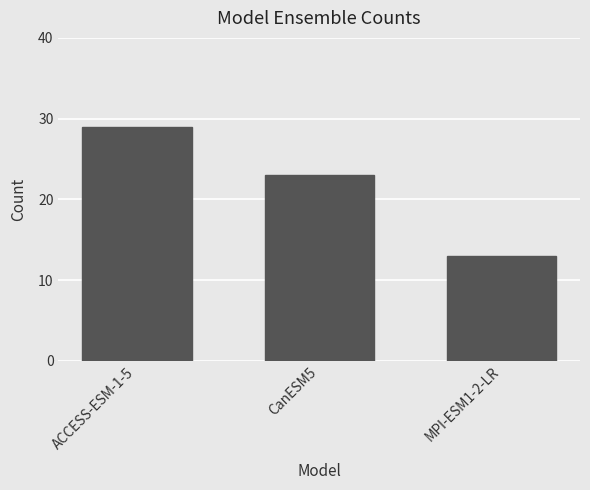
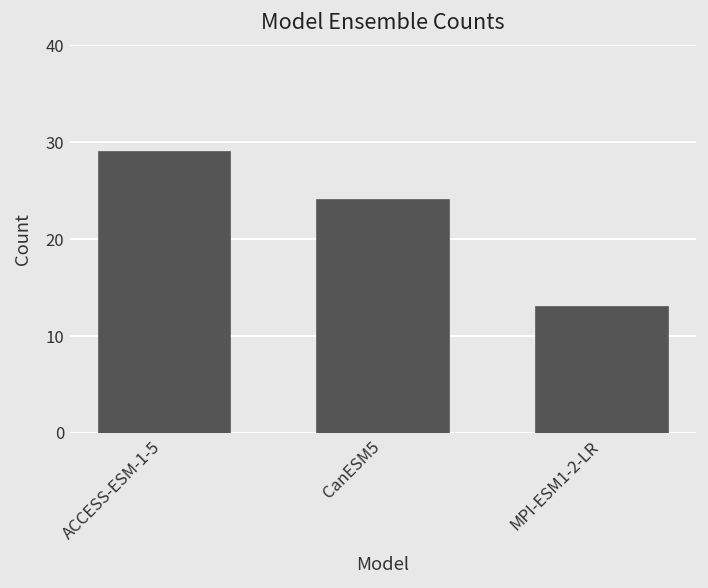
CanESM5: 23 -> 24
